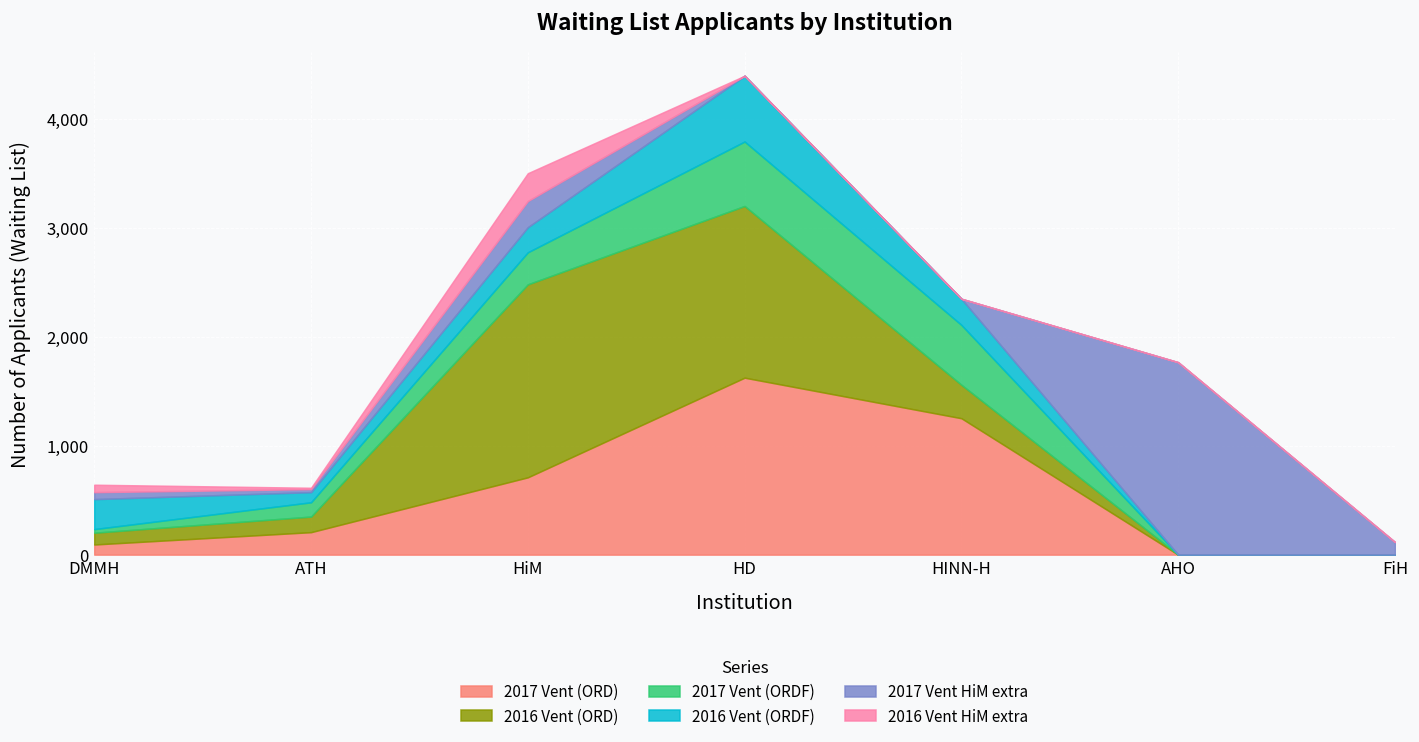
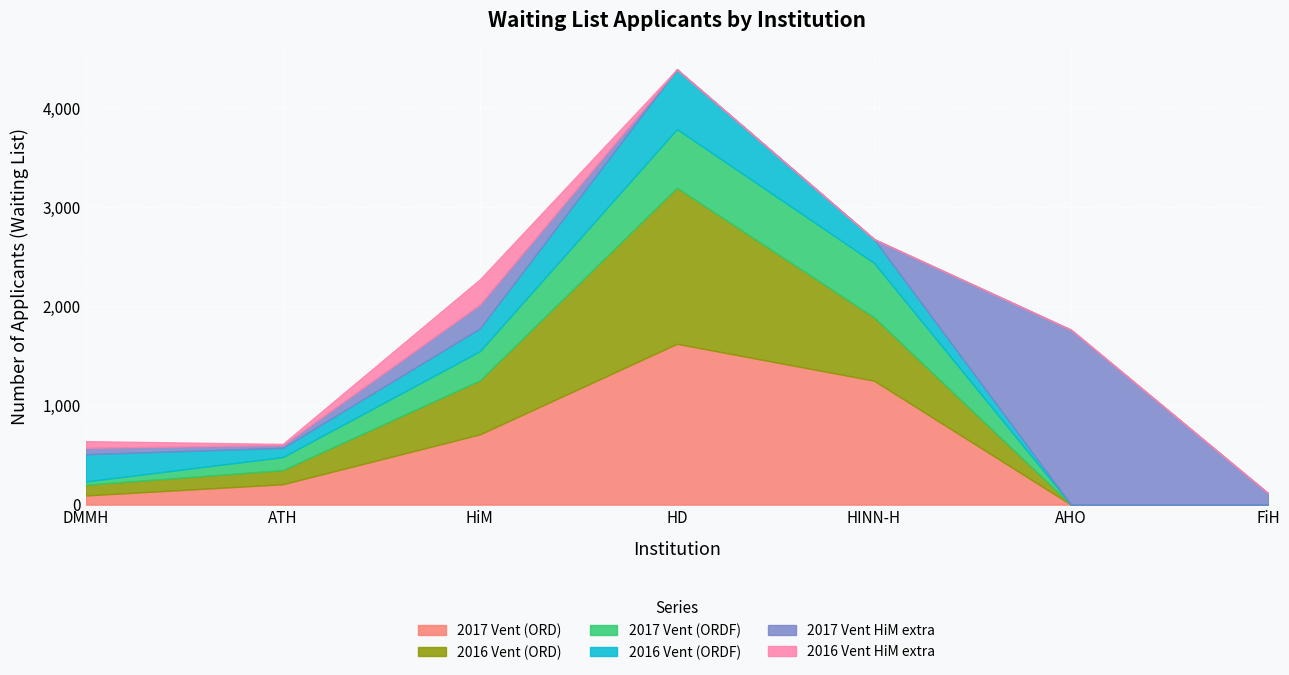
2016 Vent (ORD), HiM: 1,800 -> 500
2016 Vent (ORD), HINN-H: 300 -> 600
